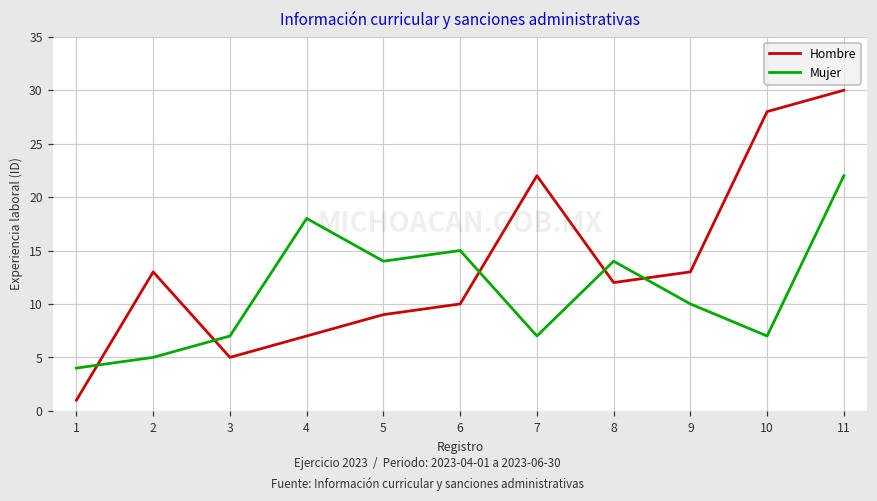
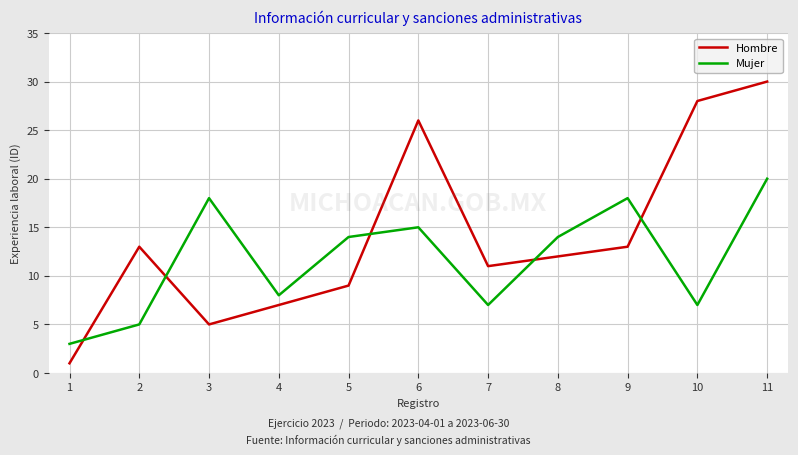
Mujer, 1: 4 -> 3
Mujer, 3: 7 -> 18
Mujer, 4: 18 -> 8
Hombre, 6: 10 -> 26
Hombre, 7: 22 -> 11
Mujer, 9: 10 -> 18
Mujer, 11: 22 -> 20
